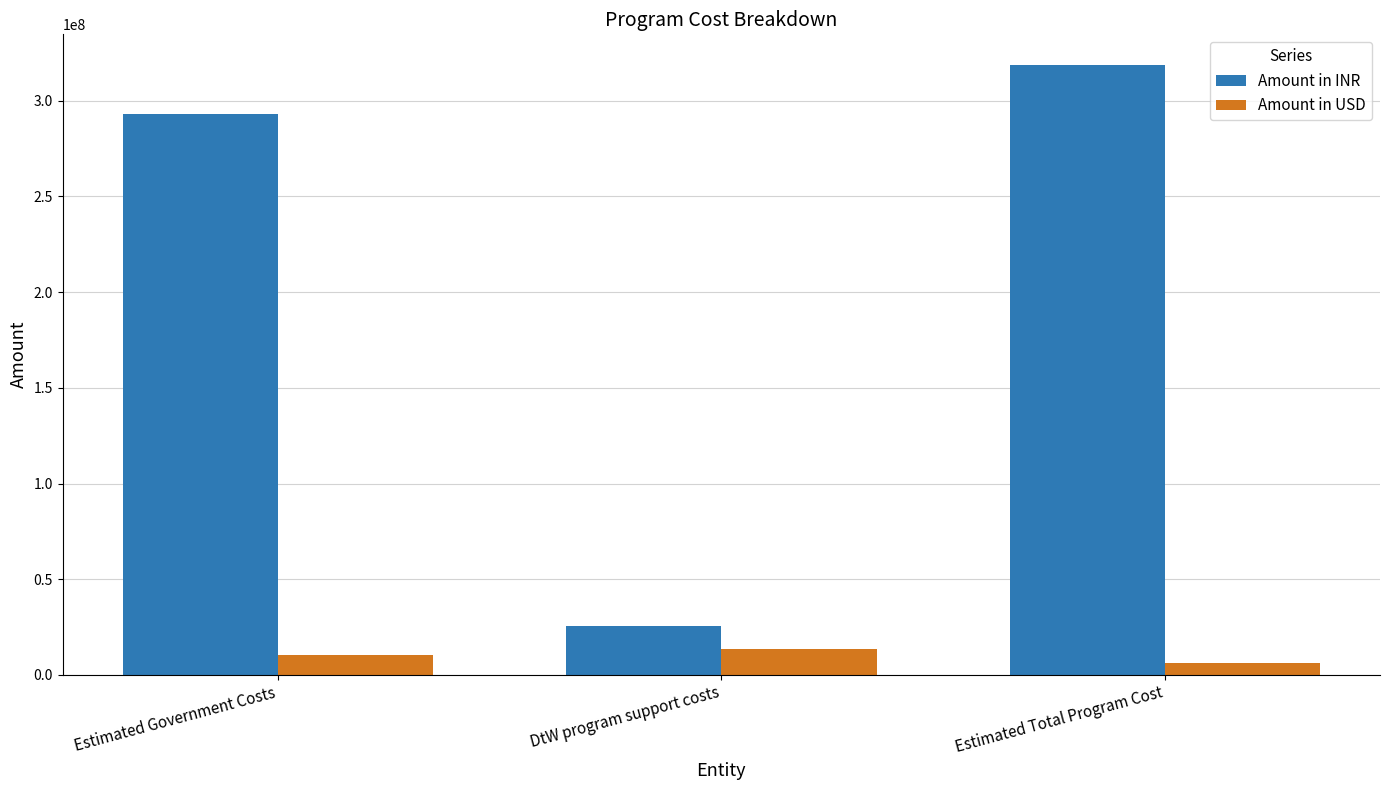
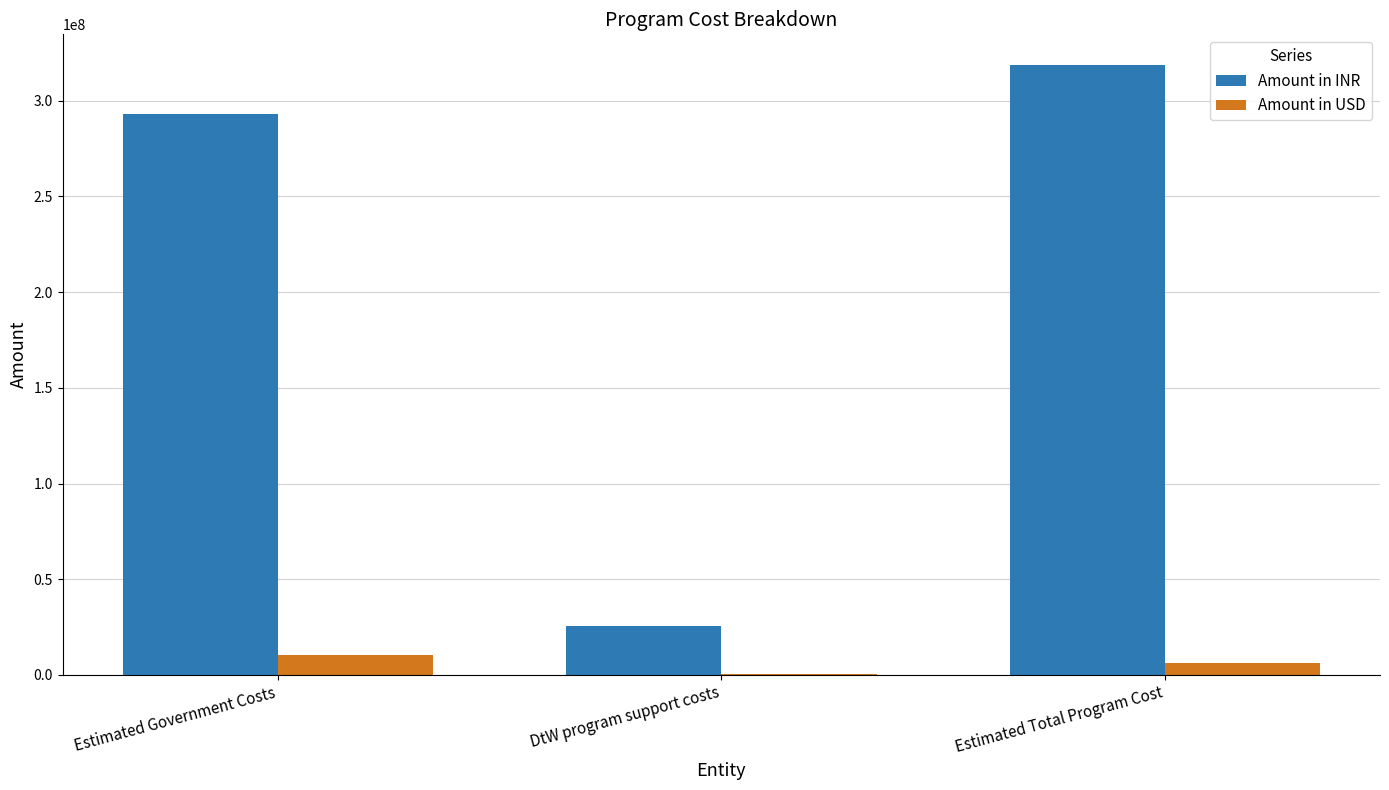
Amount in USD, DtW program support costs: 14000000 -> 0
